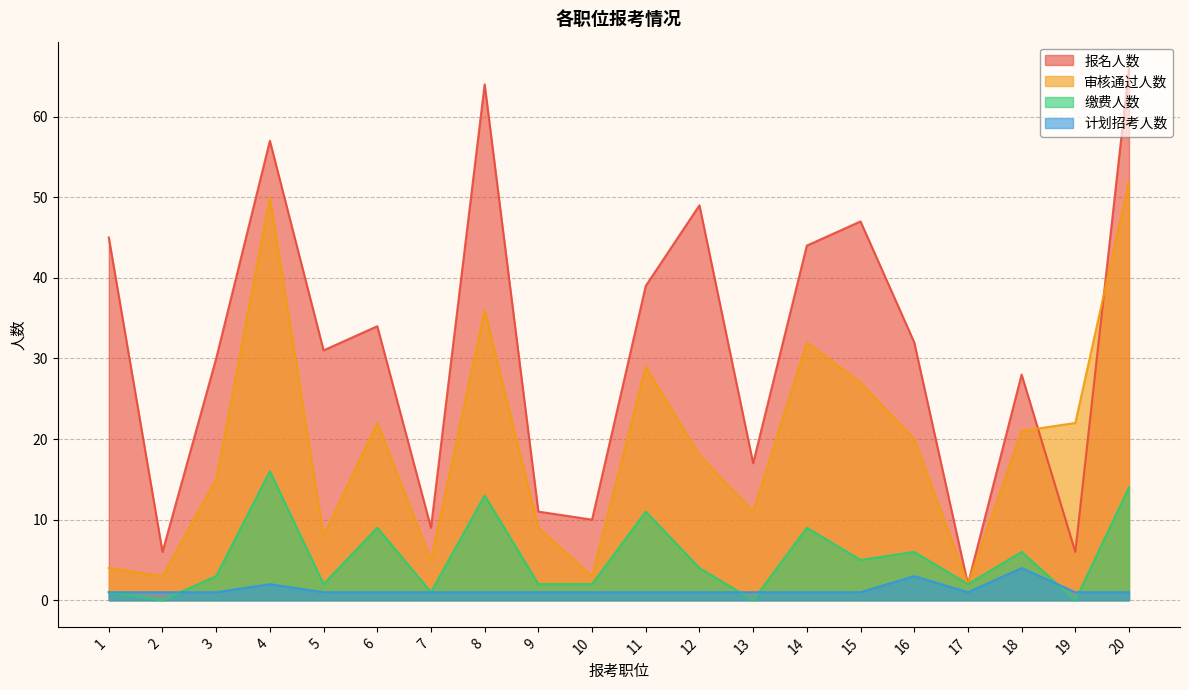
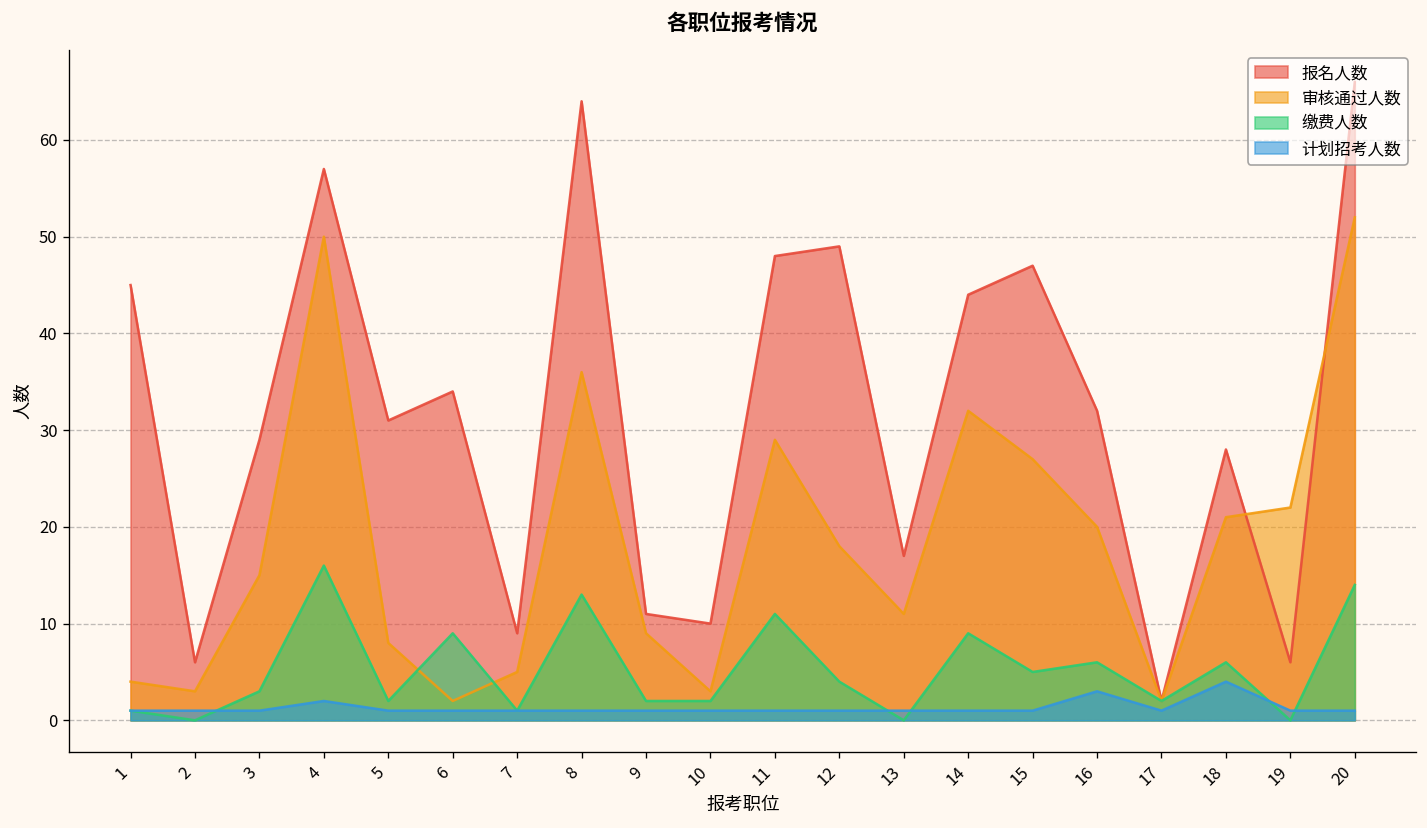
报名人数, 3: 30 -> 29
审核通过人数, 6: 22 -> 2
报名人数, 11: 39 -> 48
